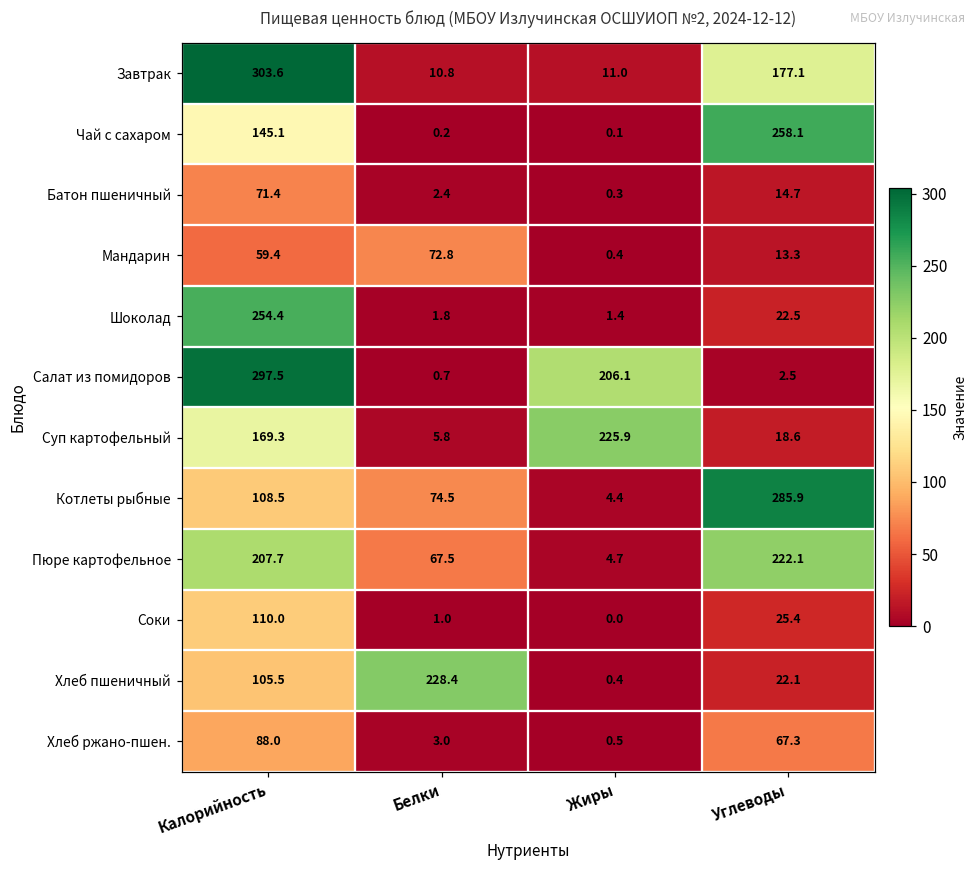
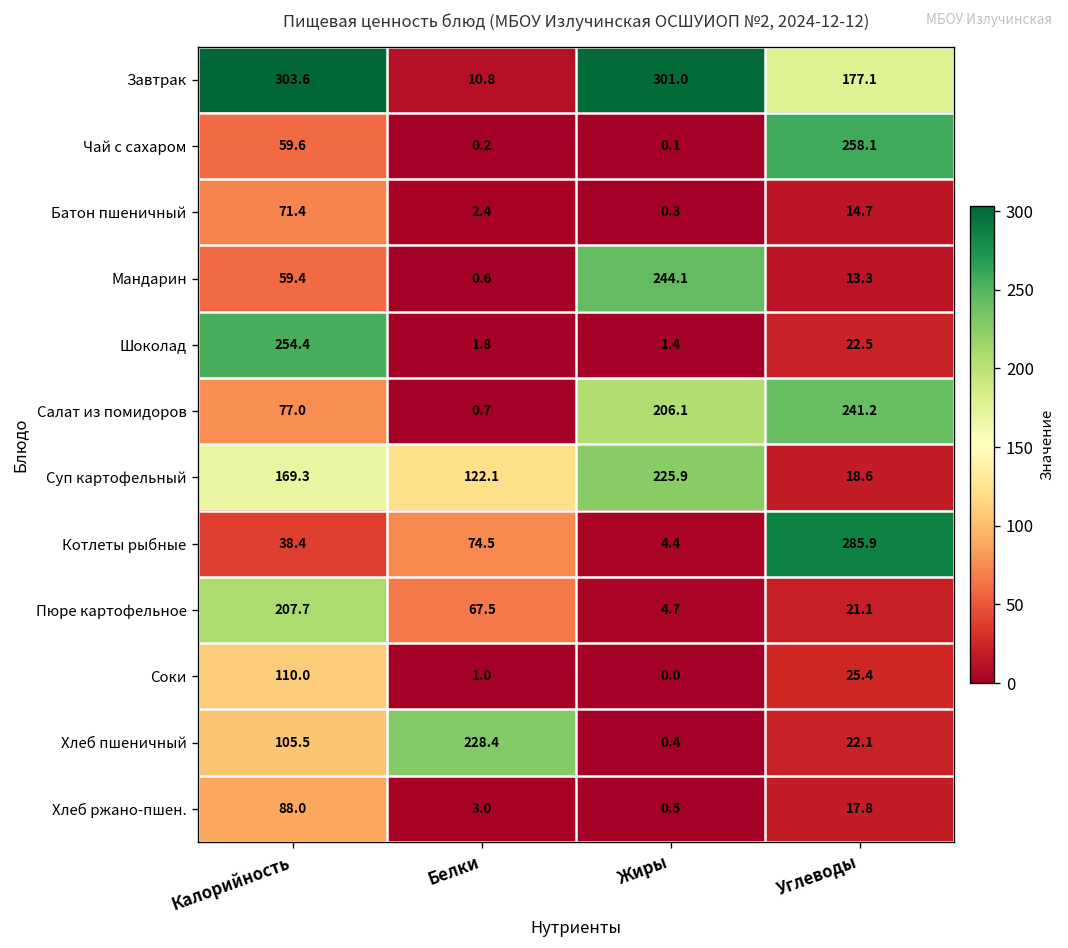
Завтрак, Жиры: 11.0 -> 301.0
Чай с сахаром, Калорийность: 145.1 -> 59.6
Мандарин, Белки: 72.8 -> 0.6
Мандарин, Жиры: 0.4 -> 244.1
Салат из помидоров, Калорийность: 297.5 -> 77.0
Салат из помидоров, Углеводы: 2.5 -> 241.2
Суп картофельный, Белки: 5.8 -> 122.1
Котлеты рыбные, Калорийность: 108.5 -> 38.4
Пюре картофельное, Углеводы: 222.1 -> 21.1
Хлеб ржано-пшен., Углеводы: 67.3 -> 17.8
